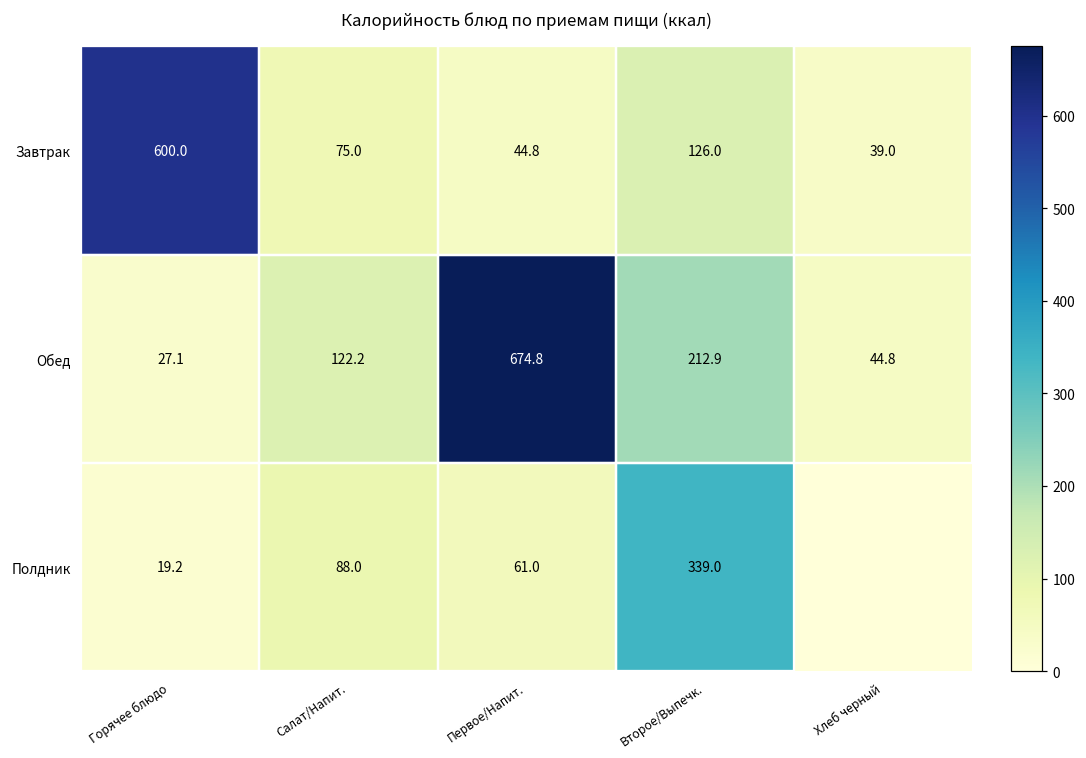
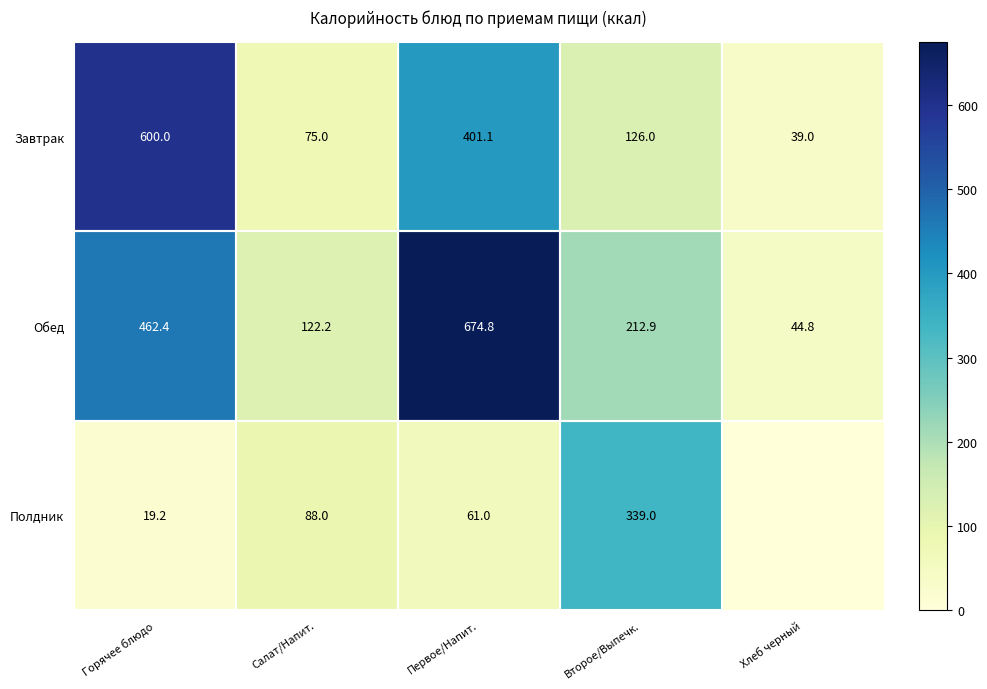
Завтрак, Первое/Напит.: 44.8 -> 401.1
Обед, Горячее блюдо: 27.1 -> 462.4
